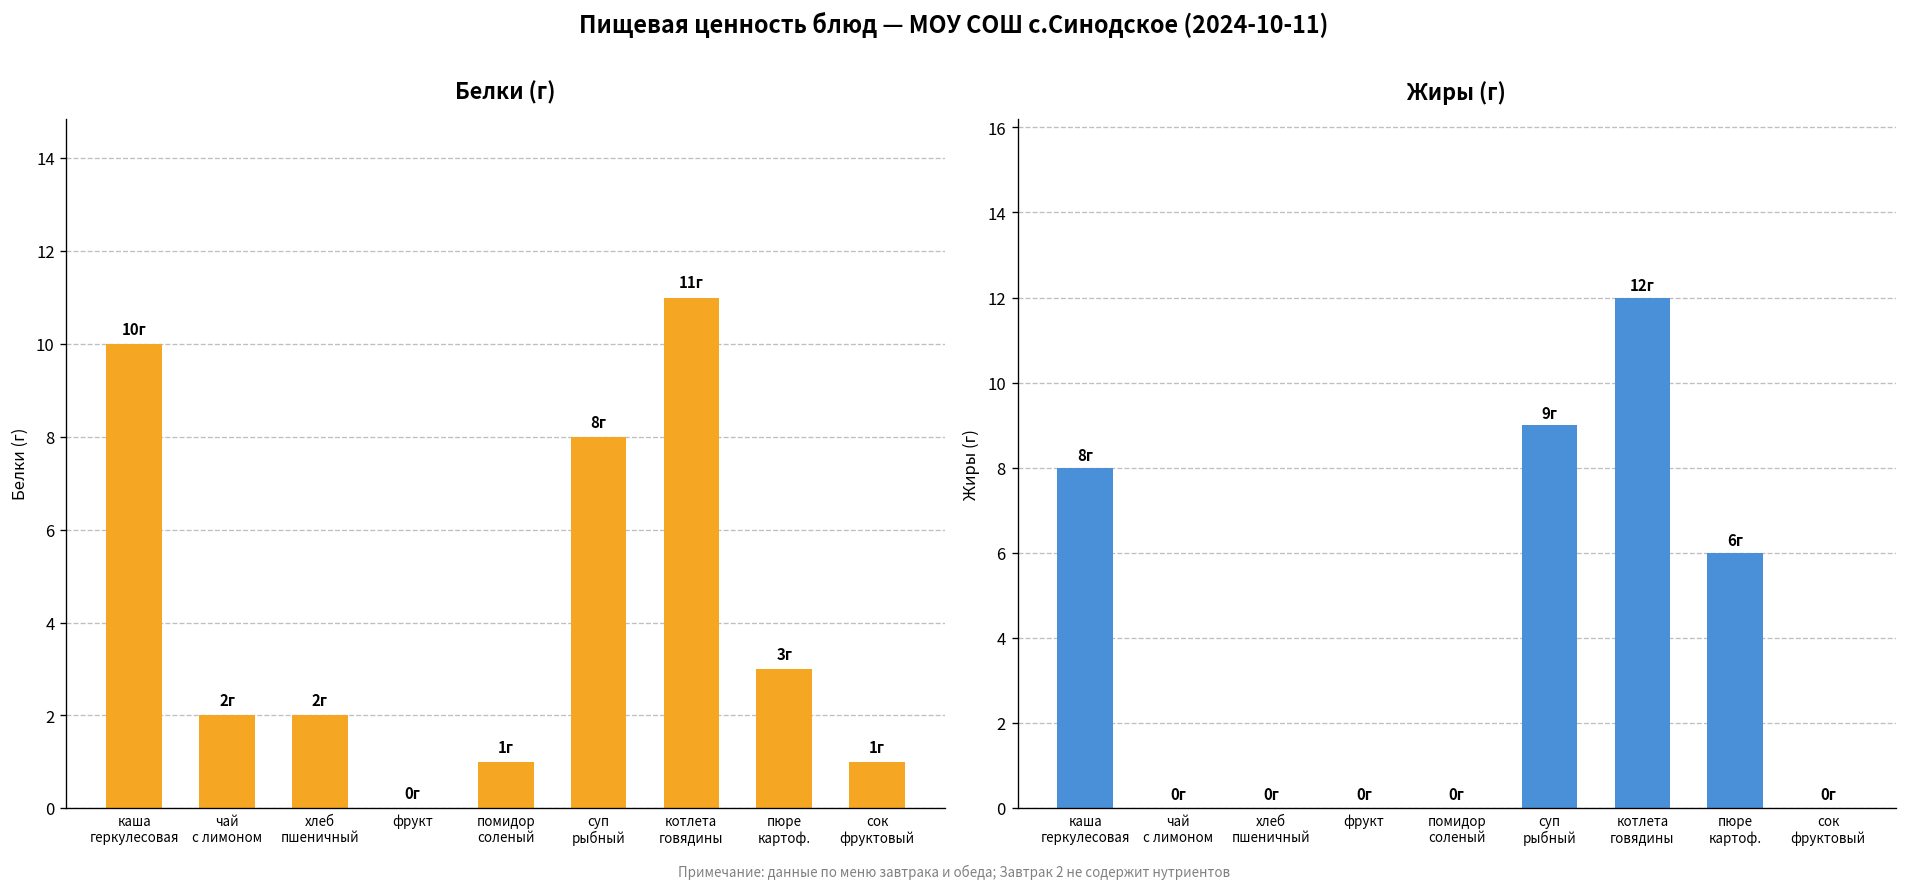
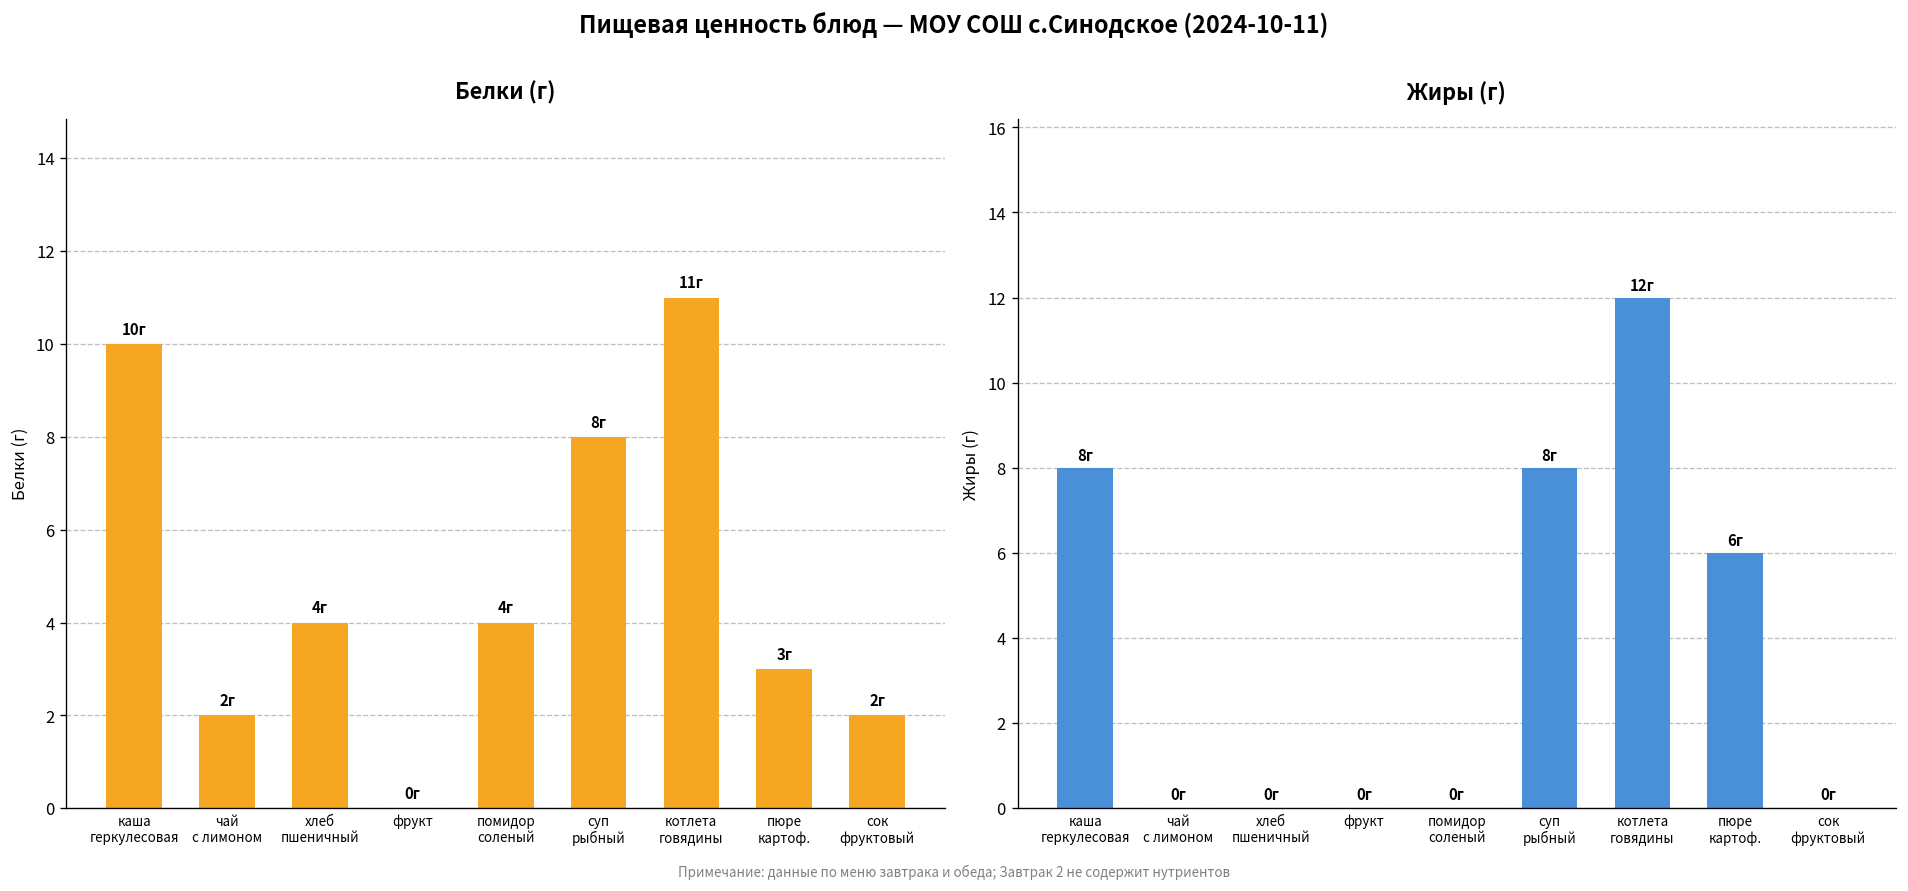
Белки (г), хлеб пшеничный: 2г -> 4г
Белки (г), помидор соленый: 1г -> 4г
Белки (г), сок фруктовый: 1г -> 2г
Жиры (г), суп рыбный: 9г -> 8г
